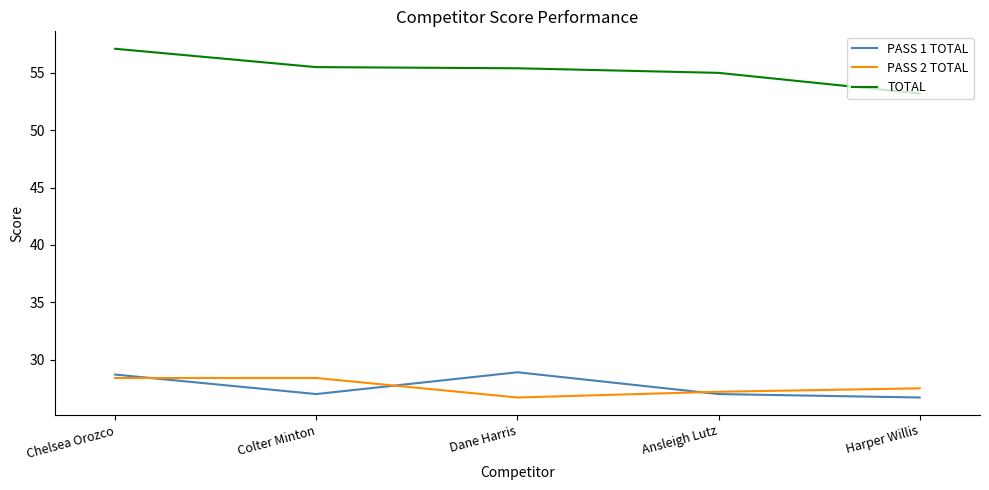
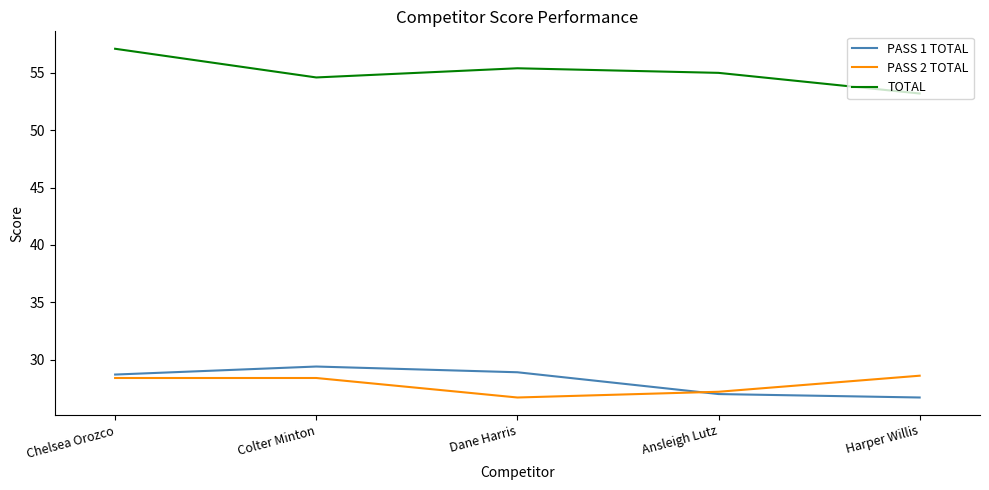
PASS 1 TOTAL, Colter Minton: 27.0 -> 29.4
TOTAL, Colter Minton: 55.5 -> 54.6
PASS 2 TOTAL, Harper Willis: 27.5 -> 28.6
